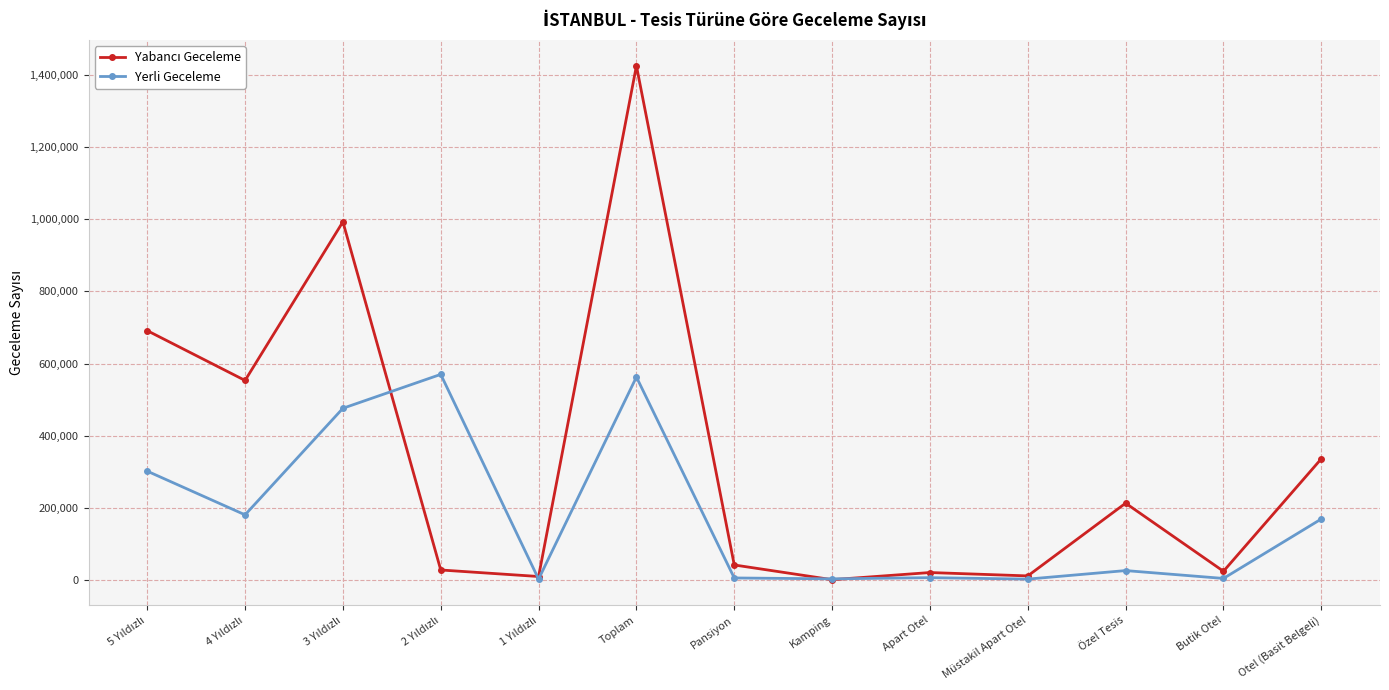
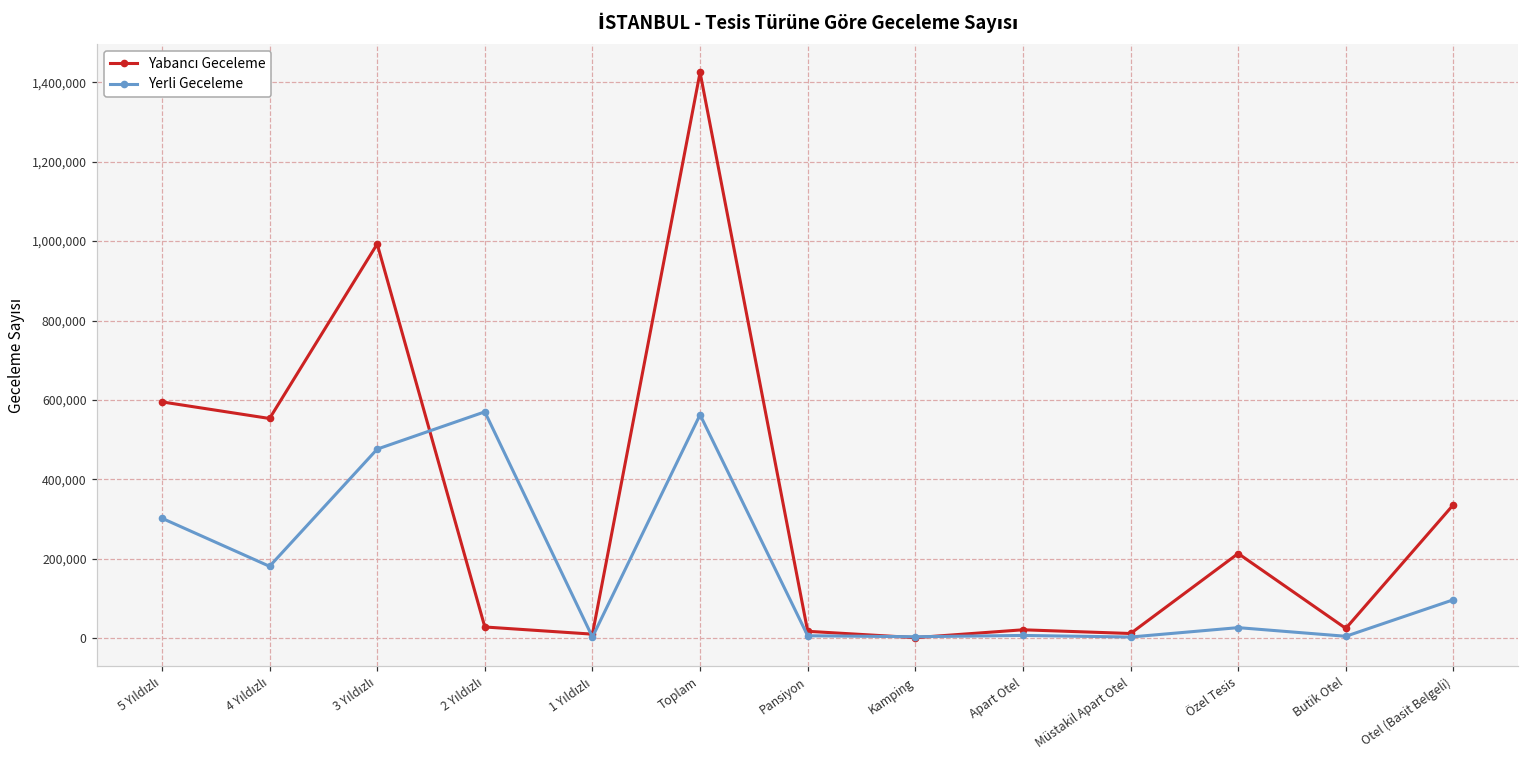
Yabancı Geceleme, 5 Yıldızlı: 690,000 -> 600,000
Yabancı Geceleme, Pansiyon: 40,000 -> 20,000
Yerli Geceleme, Otel (Basit Belgeli): 170,000 -> 100,000
